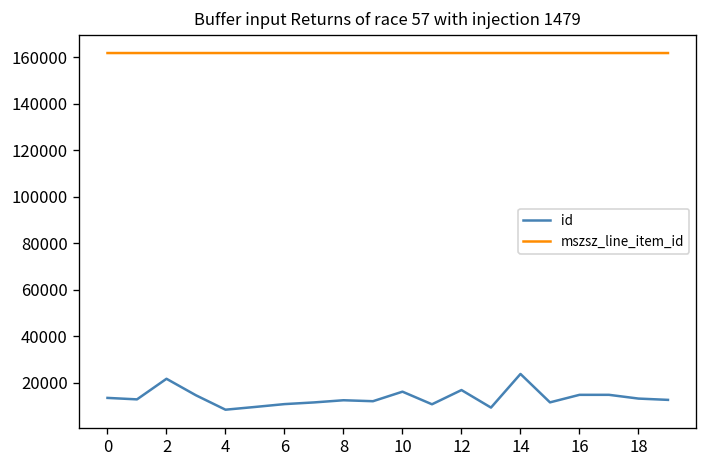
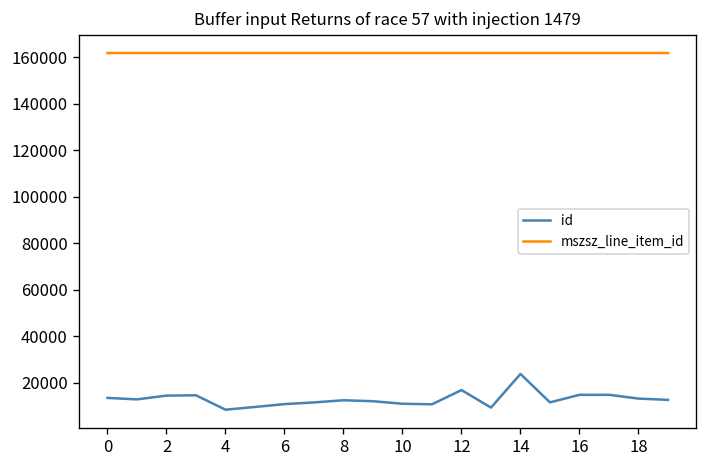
id, 2: 22000 -> 15000
id, 10: 16000 -> 11000
